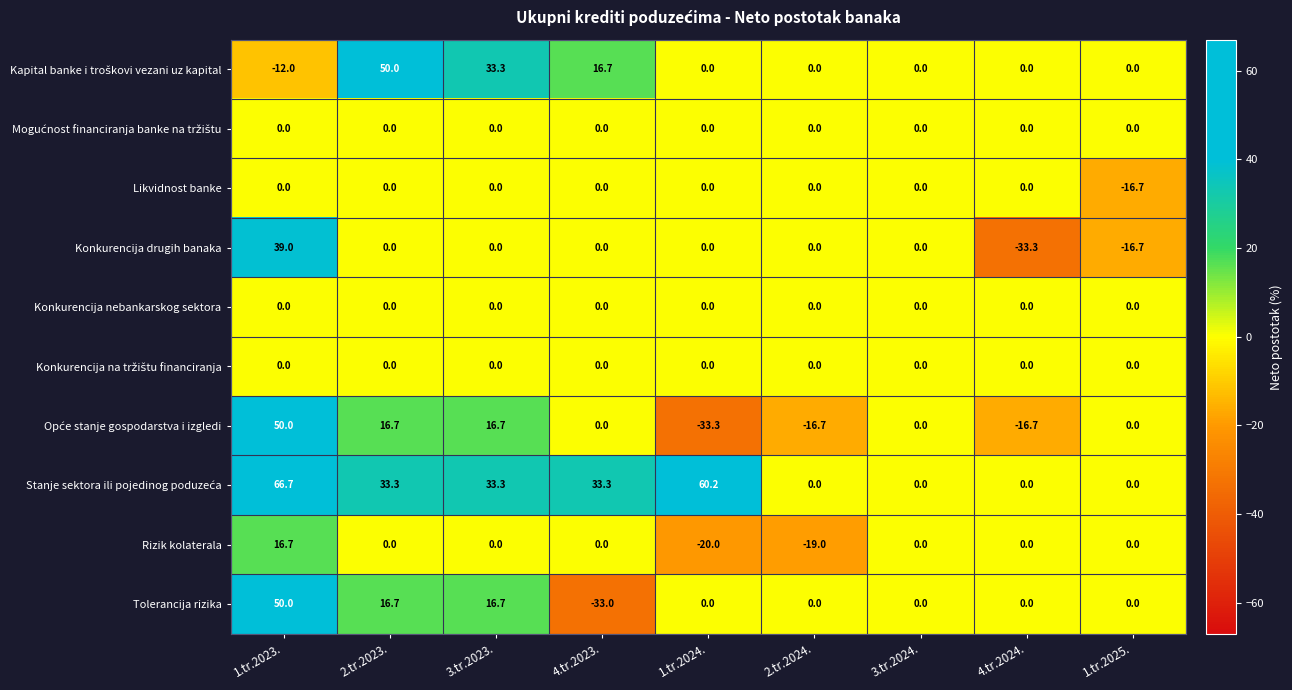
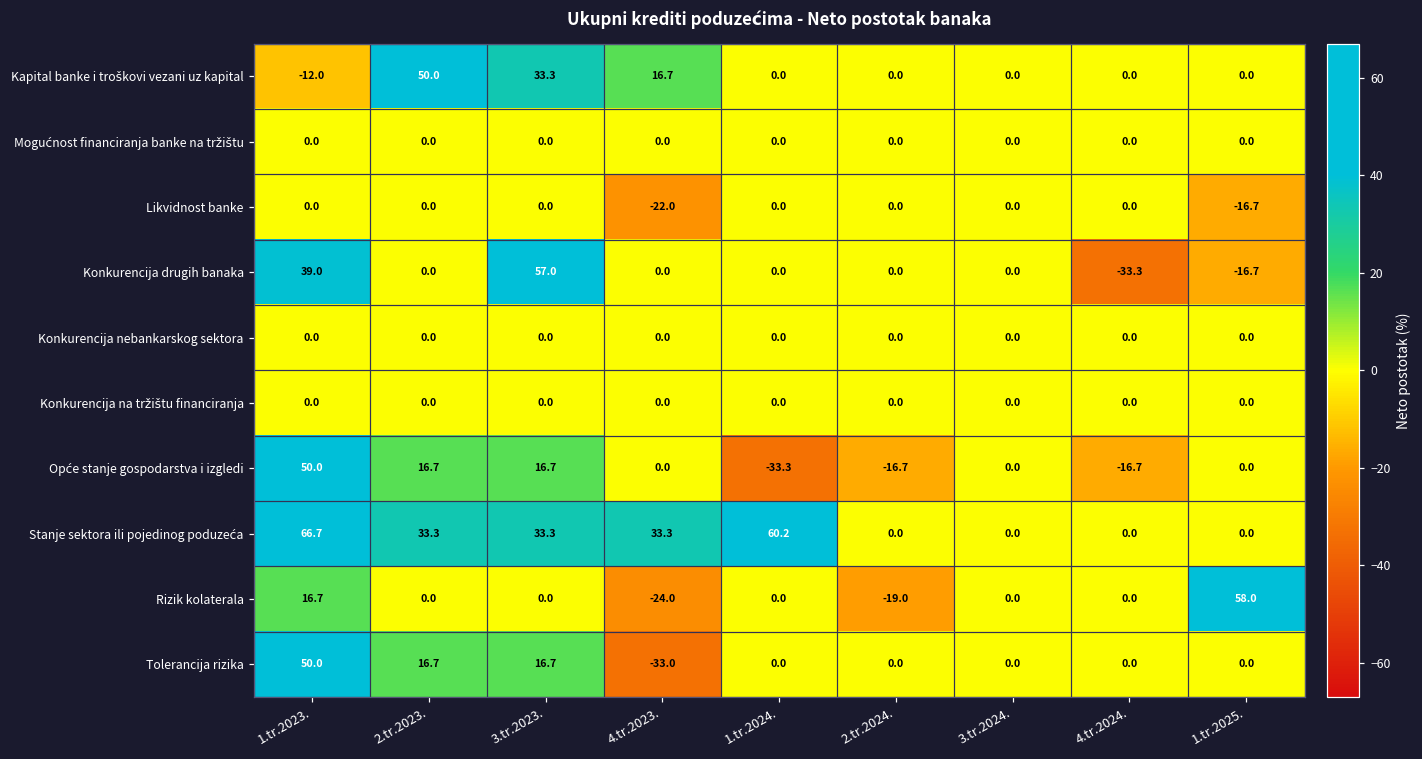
Likvidnost banke, 4.tr.2023.: 0.0 -> -22.0
Konkurencija drugih banaka, 3.tr.2023.: 0.0 -> 57.0
Rizik kolaterala, 4.tr.2023.: 0.0 -> -24.0
Rizik kolaterala, 1.tr.2024.: -20.0 -> 0.0
Rizik kolaterala, 1.tr.2025.: 0.0 -> 58.0
